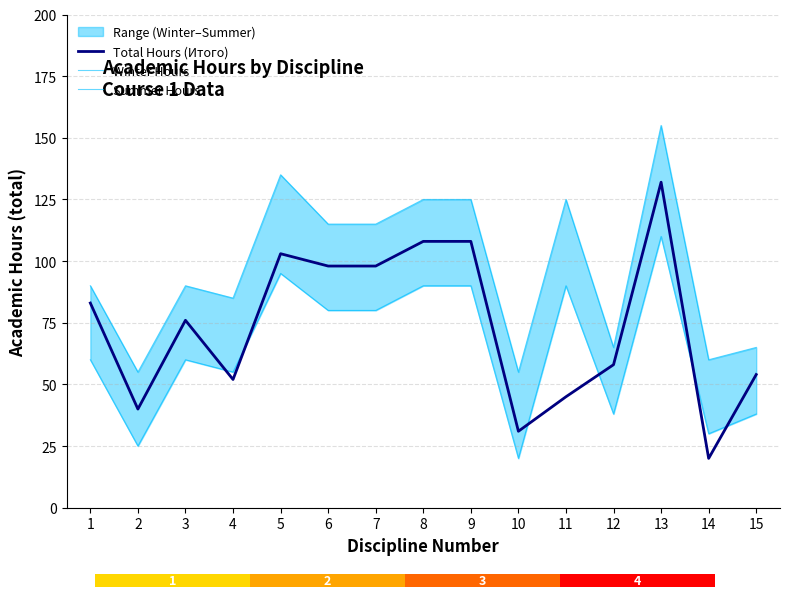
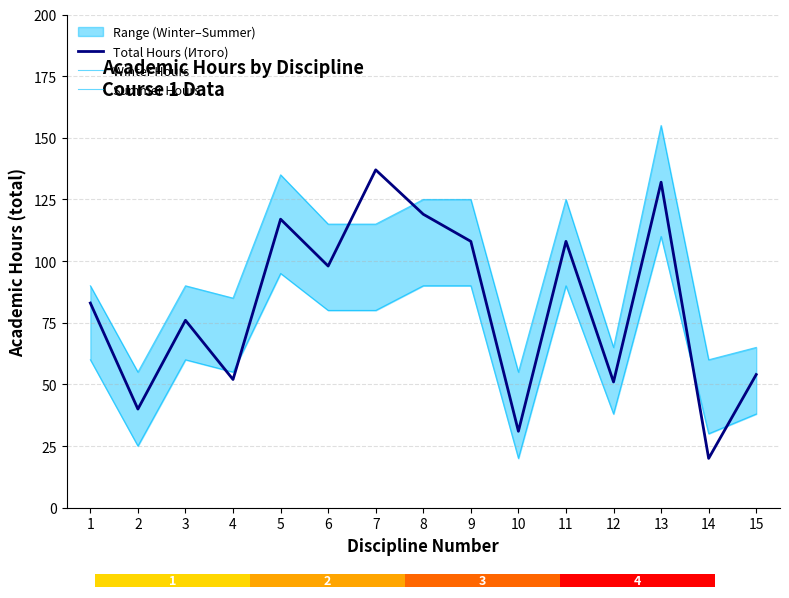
Academic Hours by Discipline Course 1 Data, Total Hours (Итого), 5: 103 -> 117
Academic Hours by Discipline Course 1 Data, Total Hours (Итого), 7: 98 -> 137
Academic Hours by Discipline Course 1 Data, Total Hours (Итого), 8: 108 -> 119
Academic Hours by Discipline Course 1 Data, Total Hours (Итого), 11: 45 -> 108
Academic Hours by Discipline Course 1 Data, Total Hours (Итого), 12: 58 -> 51
